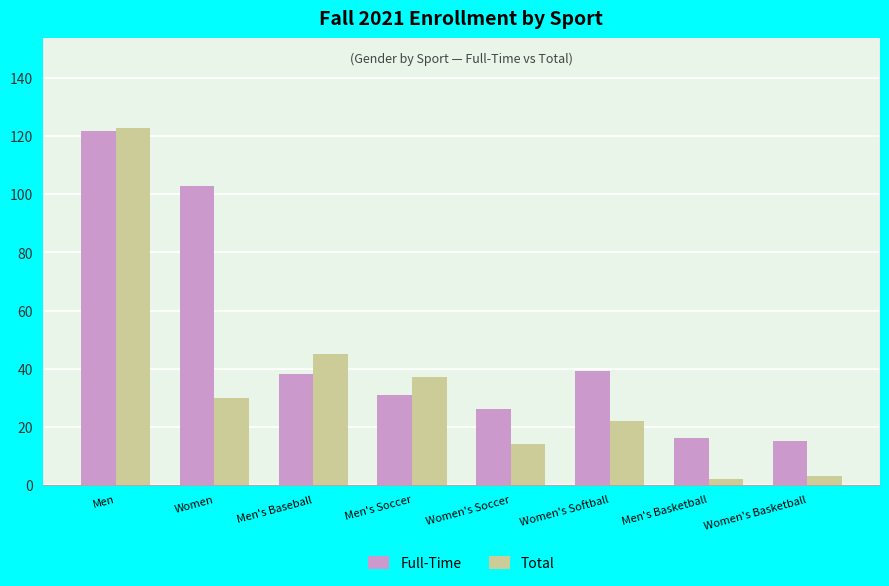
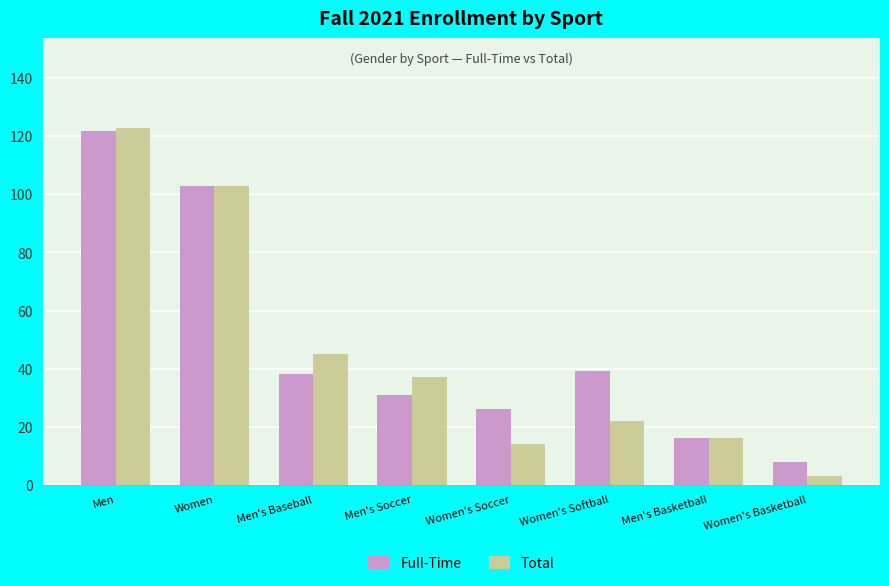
Total, Women: 30 -> 103
Total, Men's Basketball: 2 -> 16
Full-Time, Women's Basketball: 15 -> 8
